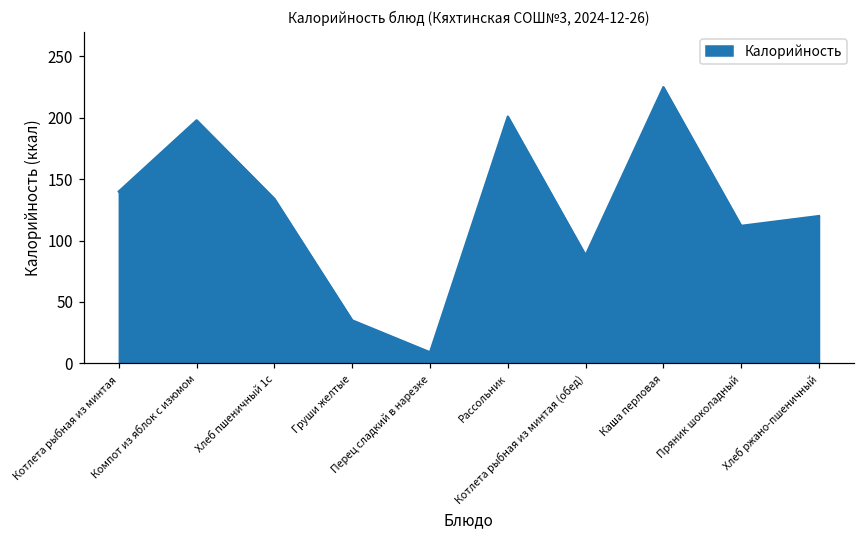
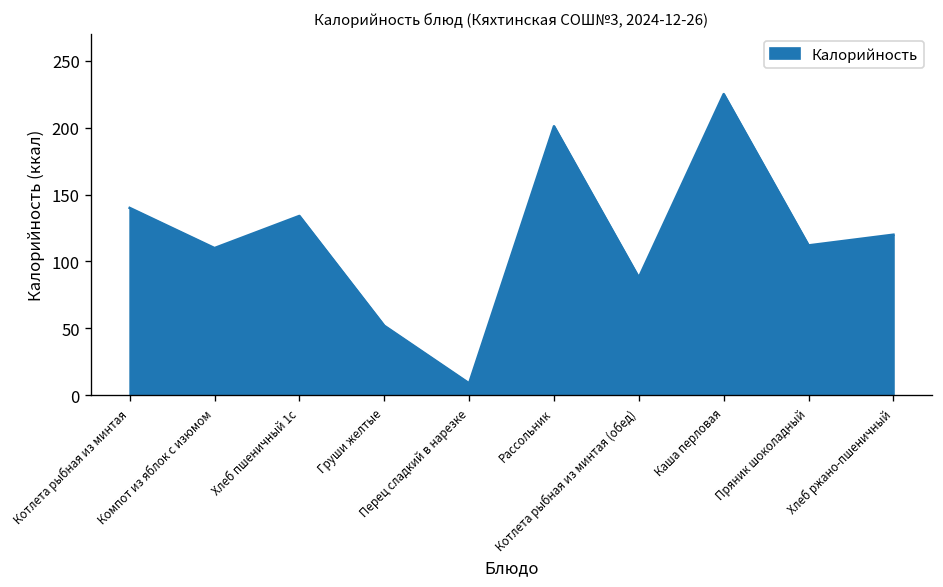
Компот из яблок с изюмом: 198 -> 110
Груши желтые: 35 -> 52
